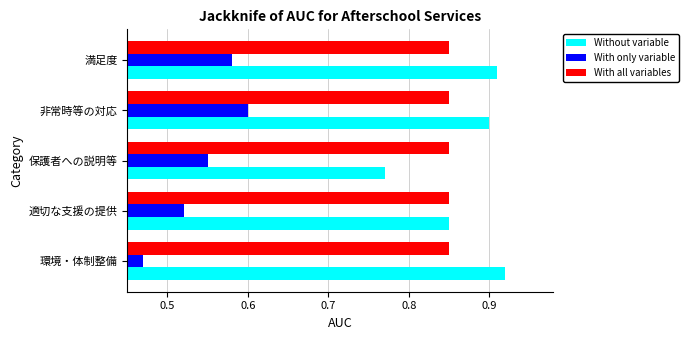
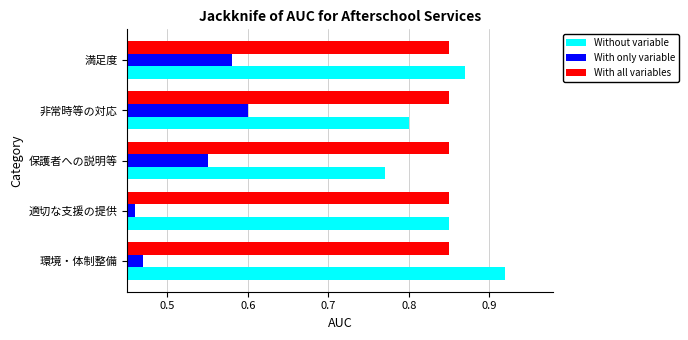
Without variable, 満足度: 0.91 -> 0.87
Without variable, 非常時等の対応: 0.9 -> 0.8
With only variable, 適切な支援の提供: 0.52 -> 0.46
